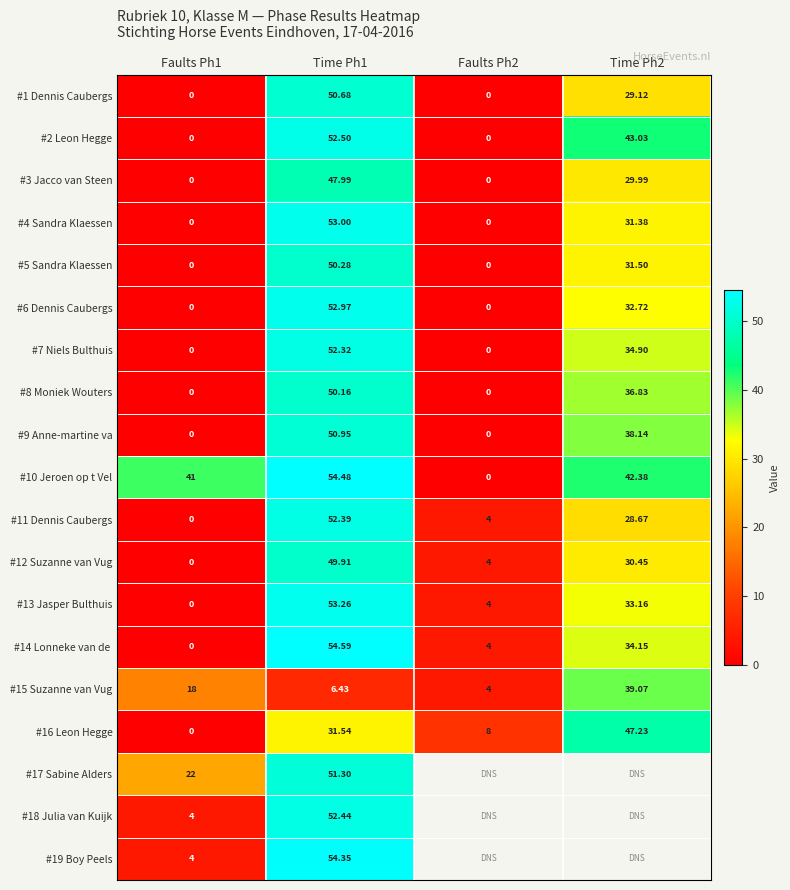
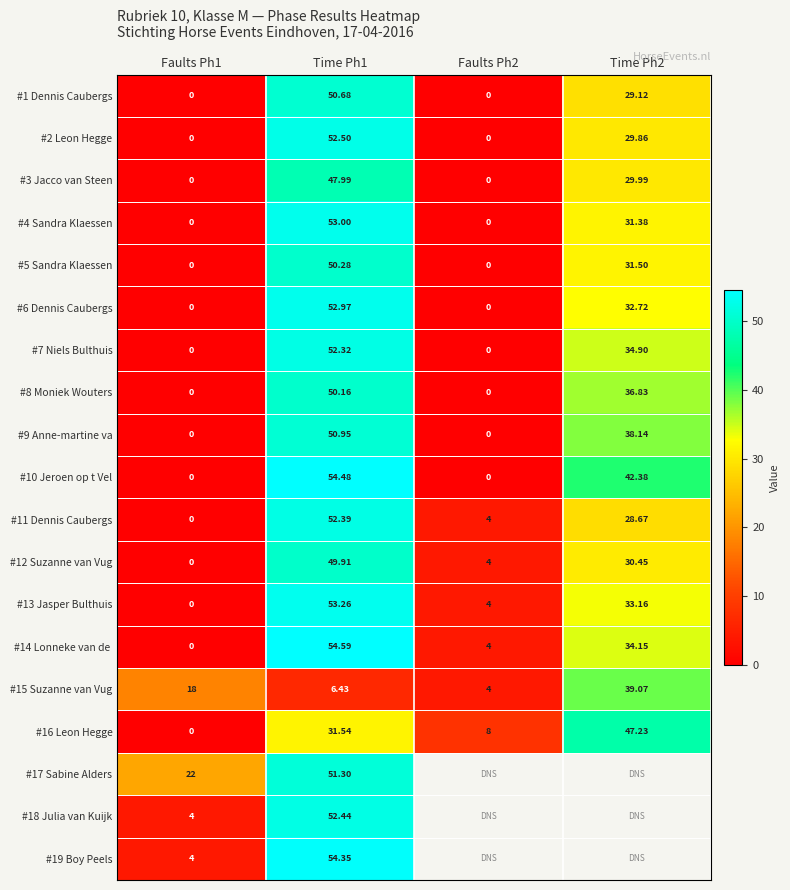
#2 Leon Hegge, Time Ph2: 43.03 -> 29.86
#10 Jeroen op t Vel, Faults Ph1: 41 -> 0
